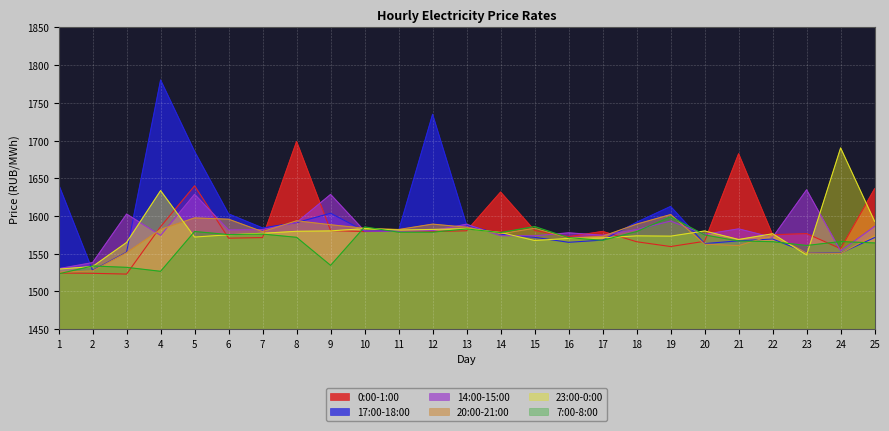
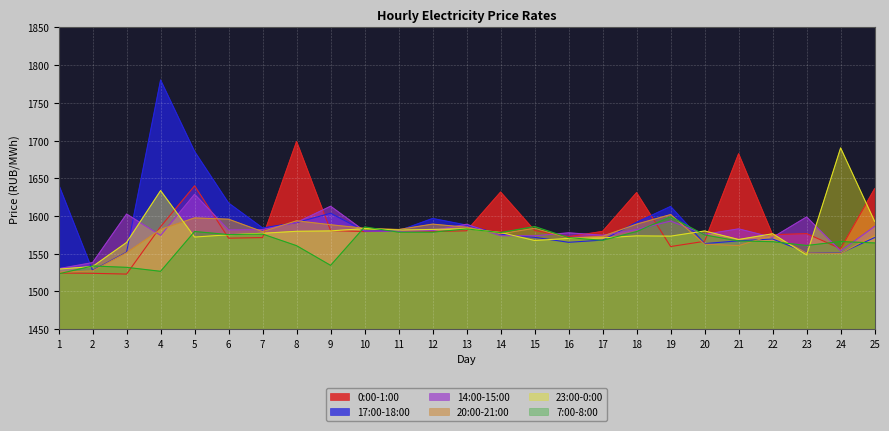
17:00-18:00, 6: 1600 -> 1620
7:00-8:00, 8: 1570 -> 1560
14:00-15:00, 9: 1630 -> 1610
17:00-18:00, 12: 1730 -> 1600
0:00-1:00, 18: 1570 -> 1630
14:00-15:00, 23: 1630 -> 1600
